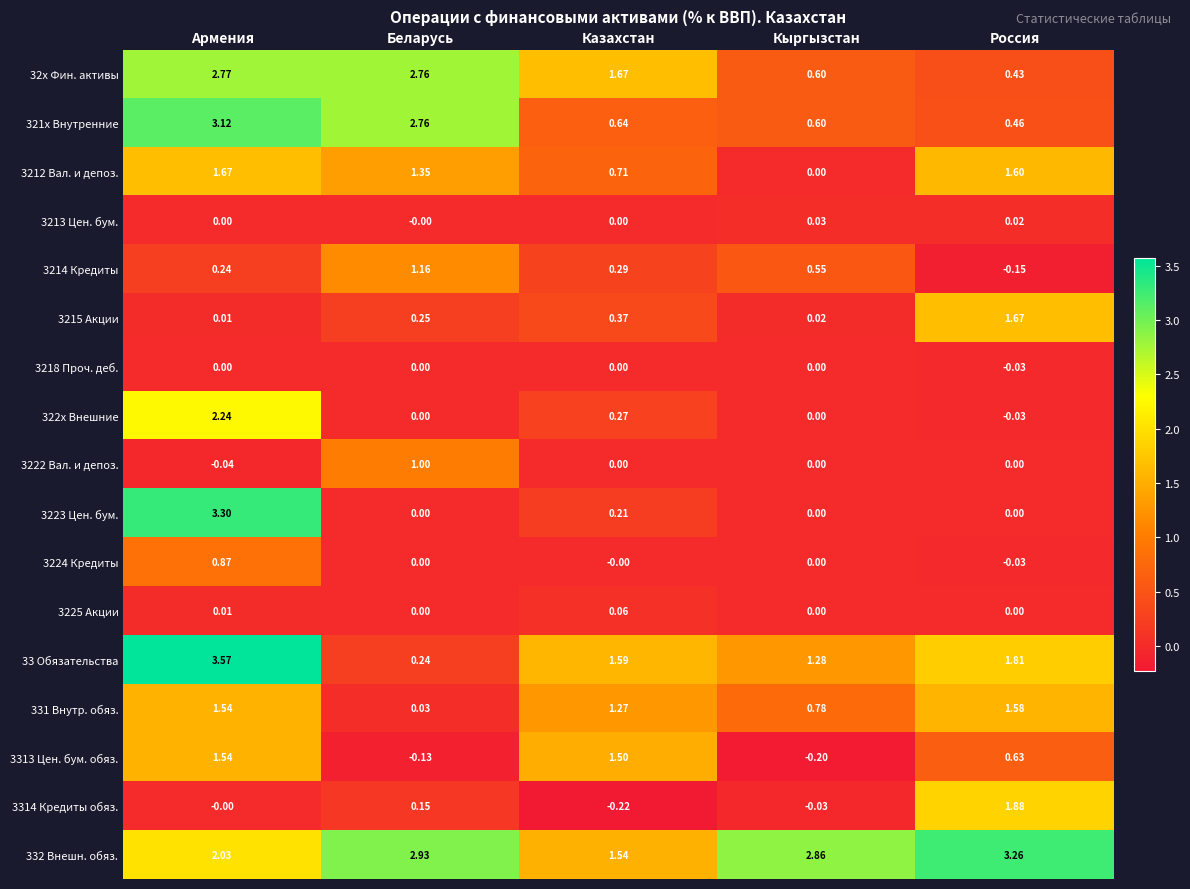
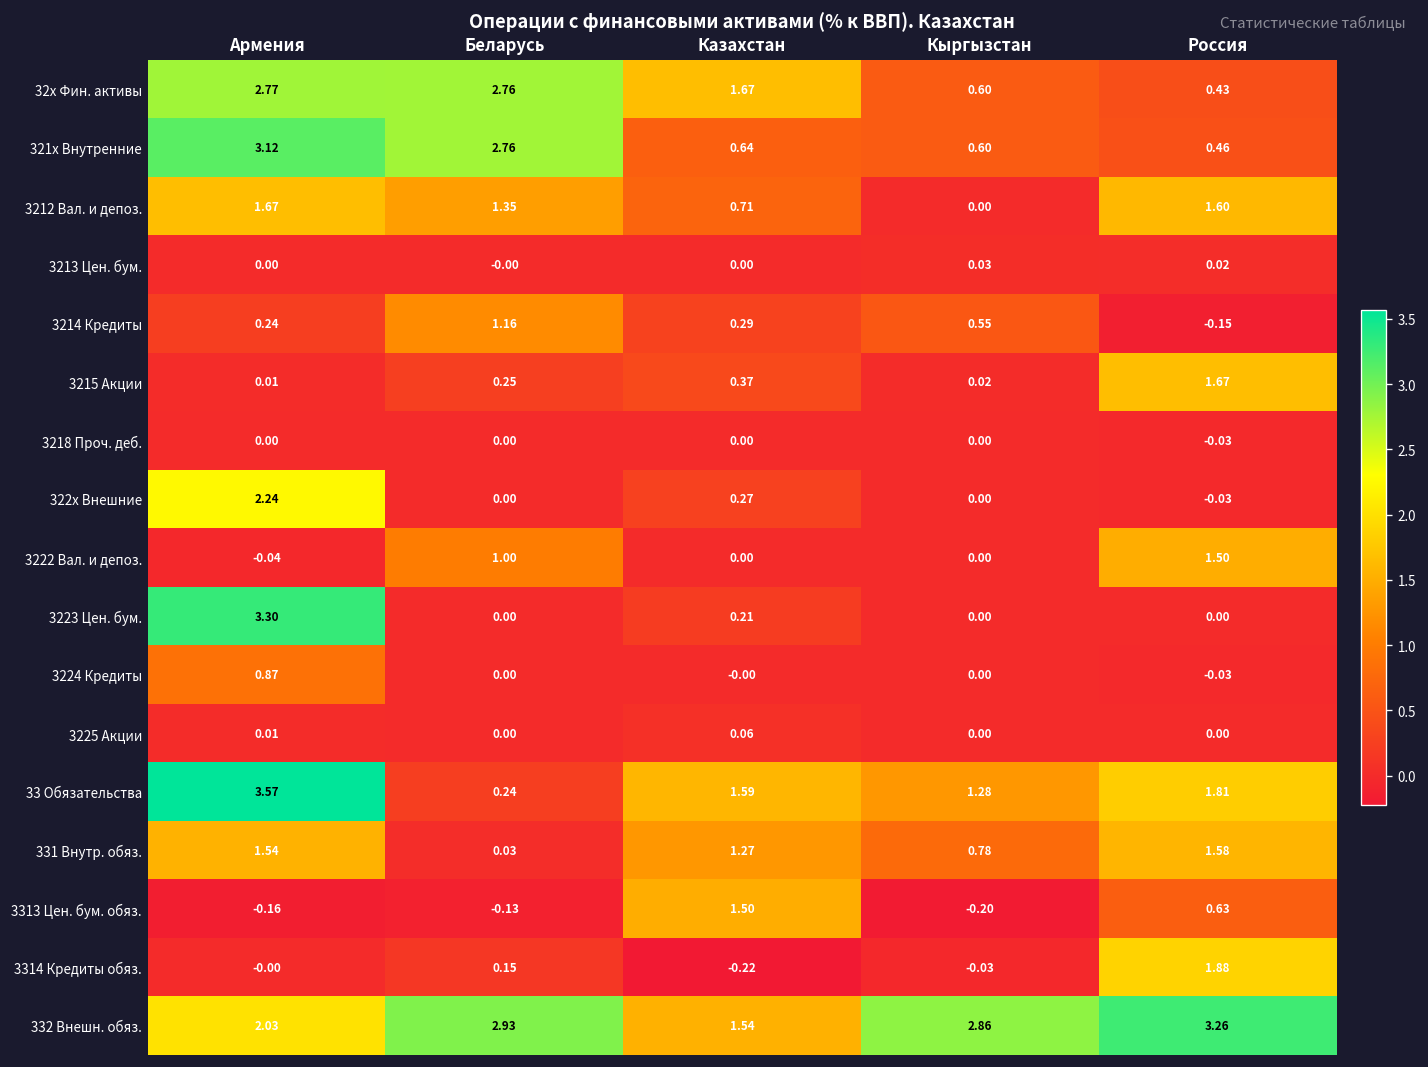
3222 Вал. и депоз., Россия: 0.00 -> 1.50
3313 Цен. бум. обяз., Армения: 1.54 -> -0.16
